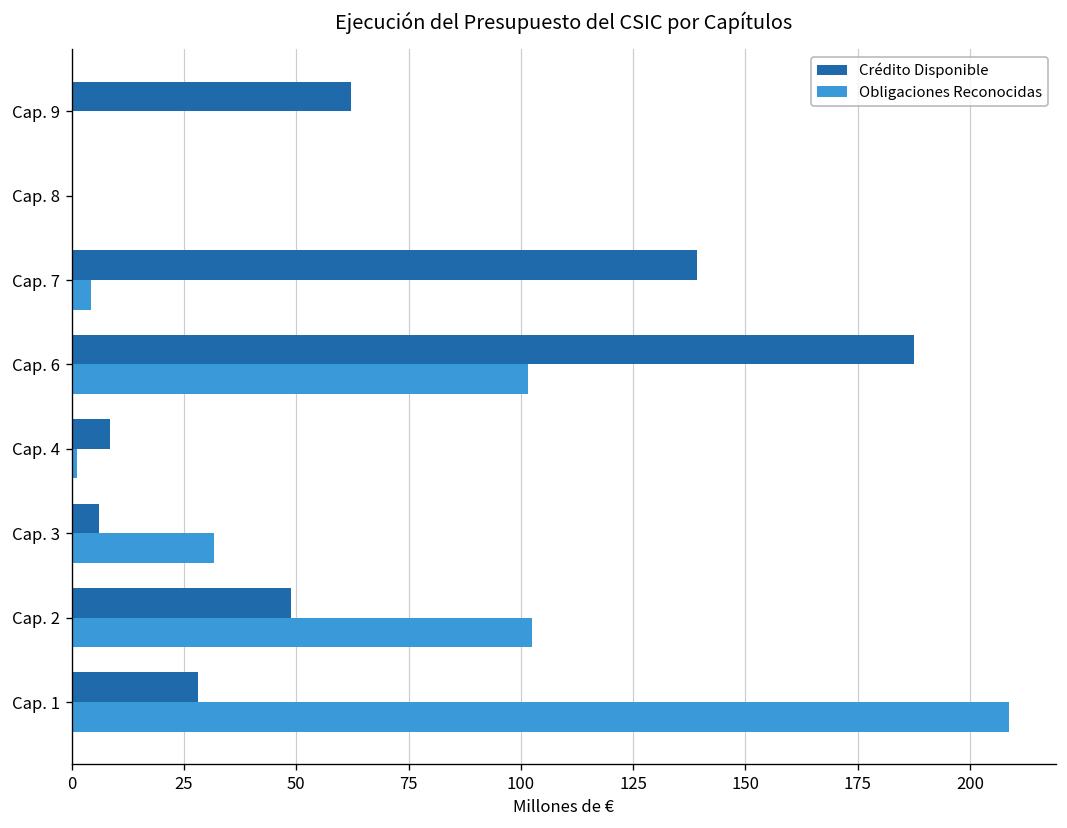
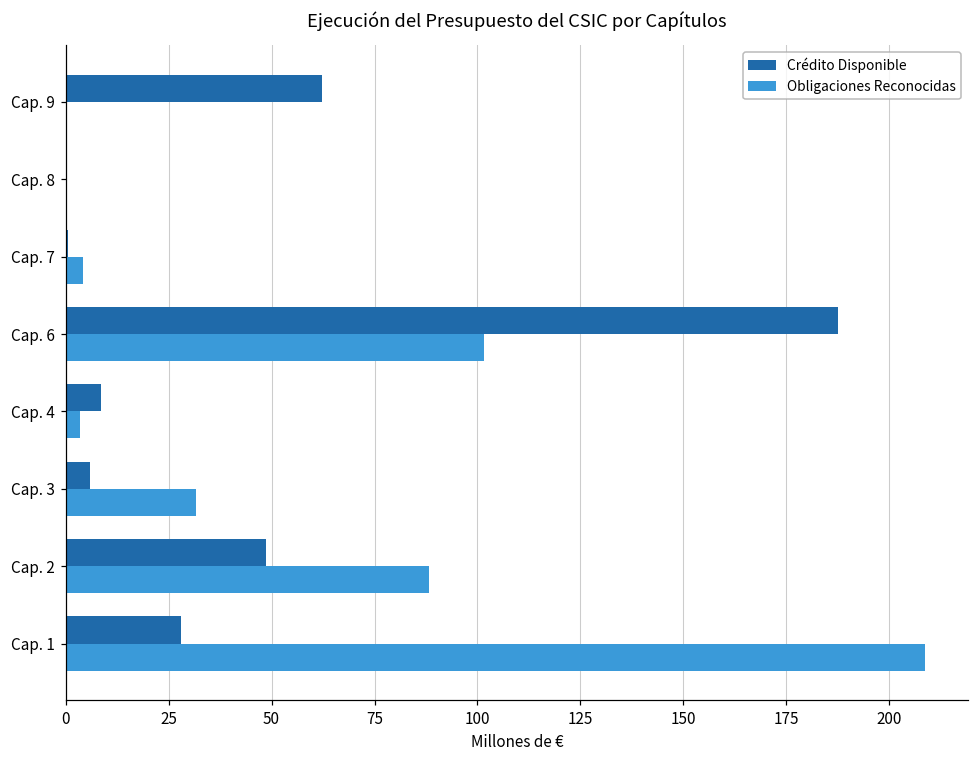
Crédito Disponible, Cap. 7: 139 -> 1
Obligaciones Reconocidas, Cap. 4: 1 -> 3
Obligaciones Reconocidas, Cap. 2: 102 -> 88
